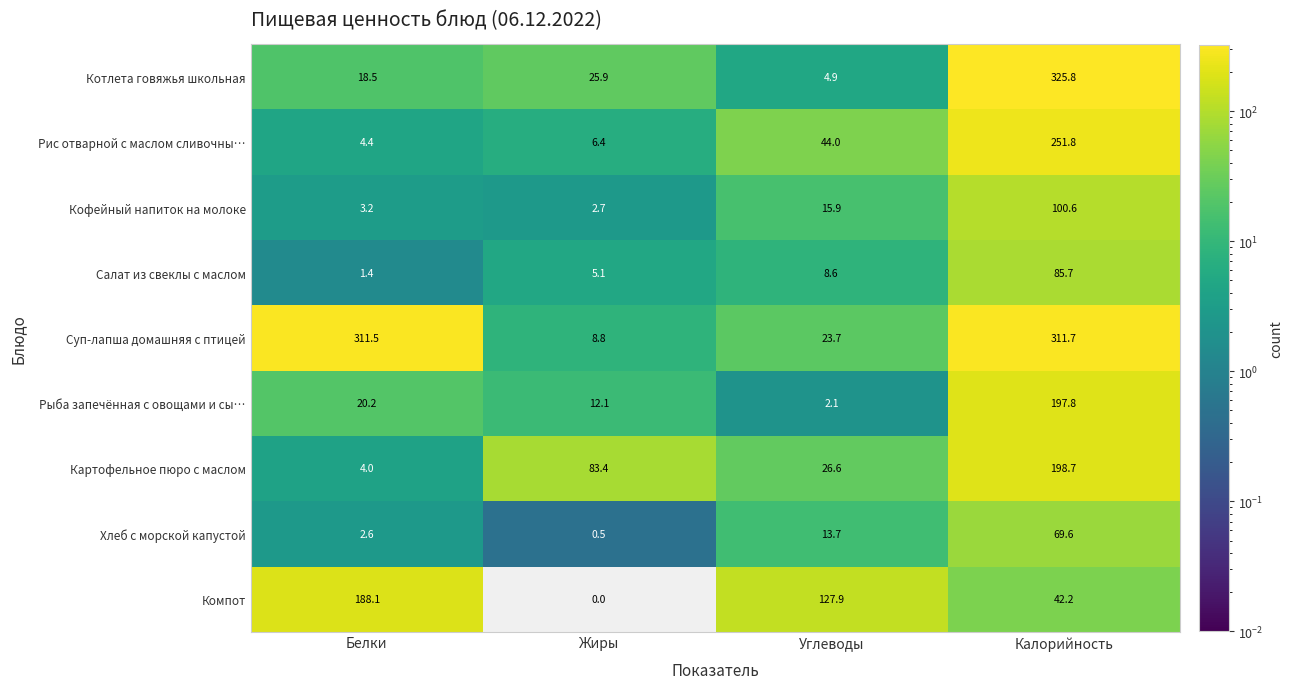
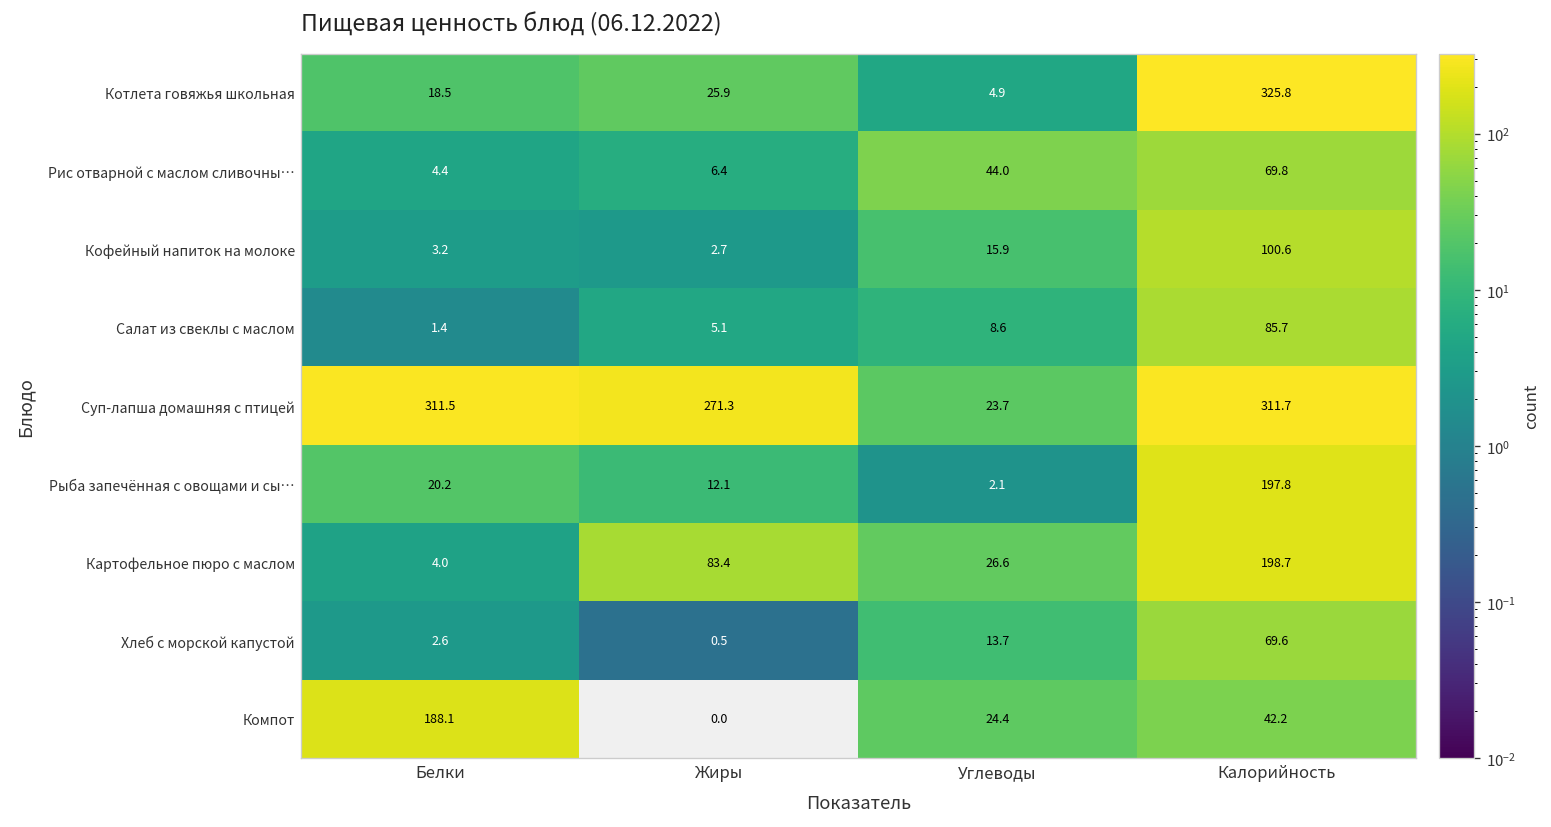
Рис отварной с маслом сливочны…, Калорийность: 251.8 -> 69.8
Суп-лапша домашняя с птицей, Жиры: 8.8 -> 271.3
Компот, Углеводы: 127.9 -> 24.4
